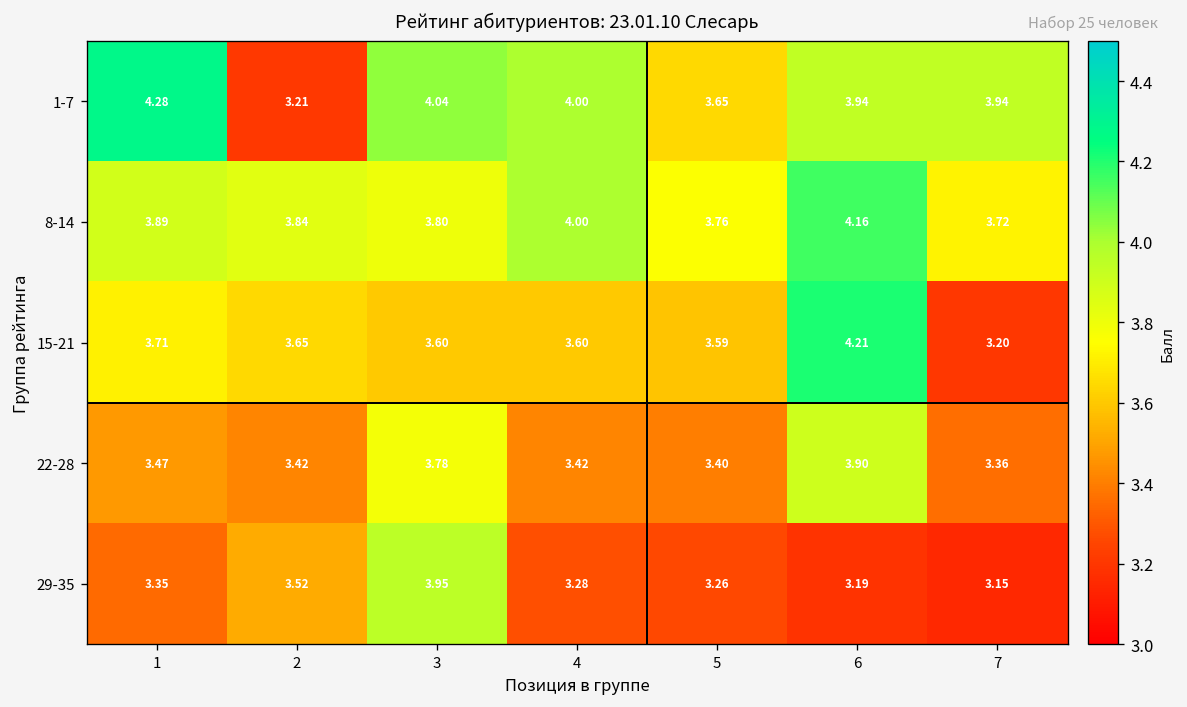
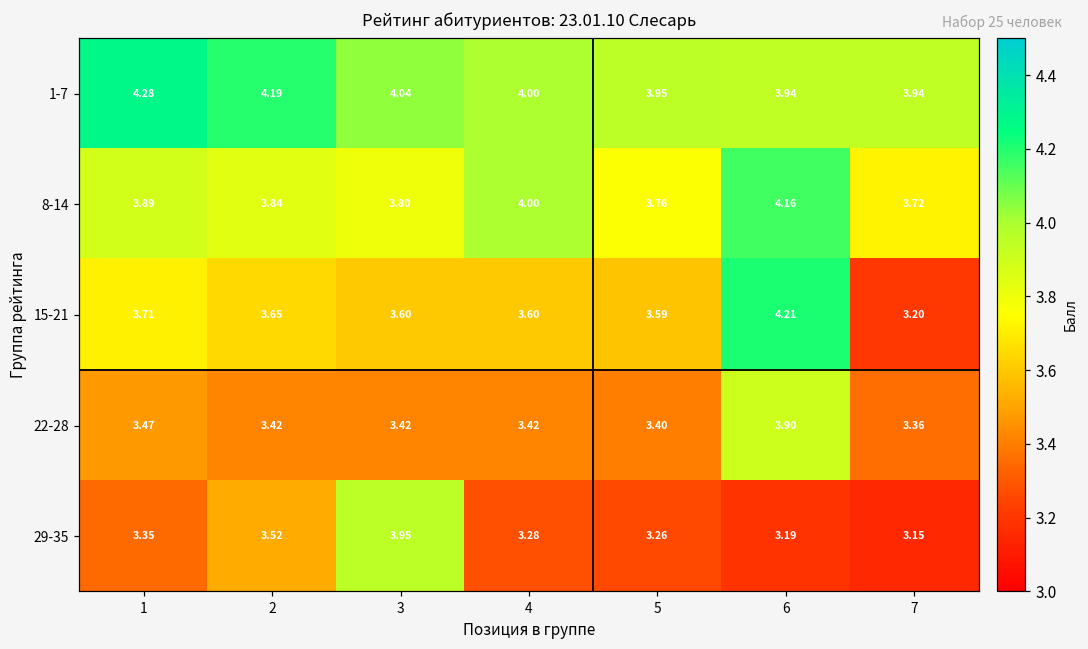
1-7, 2: 3.21 -> 4.19
1-7, 5: 3.65 -> 3.95
22-28, 3: 3.78 -> 3.42
